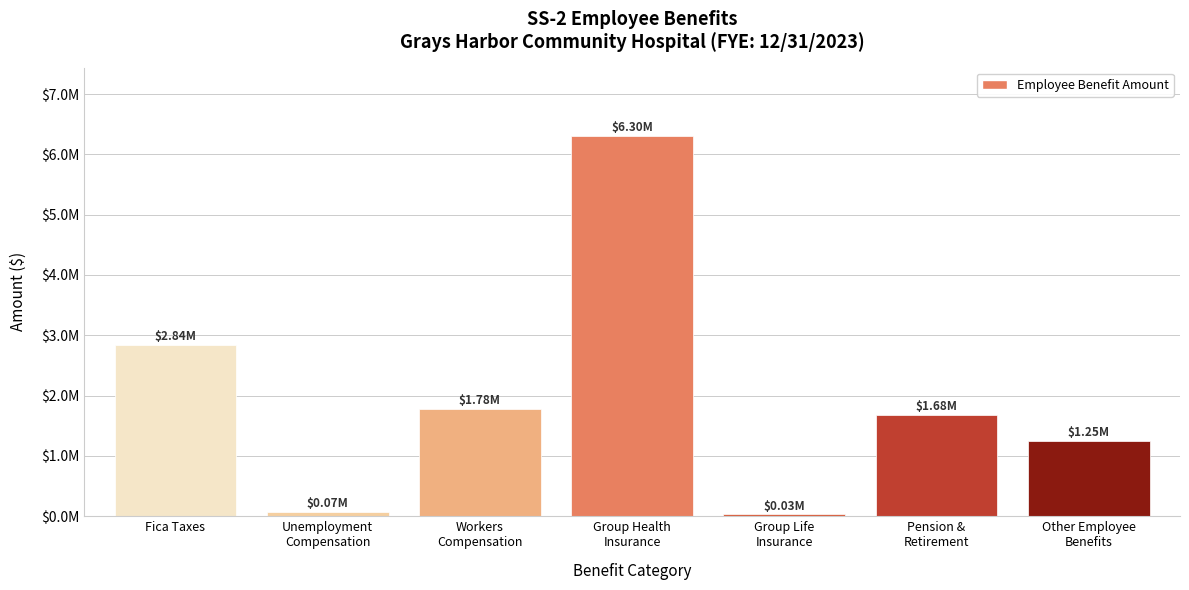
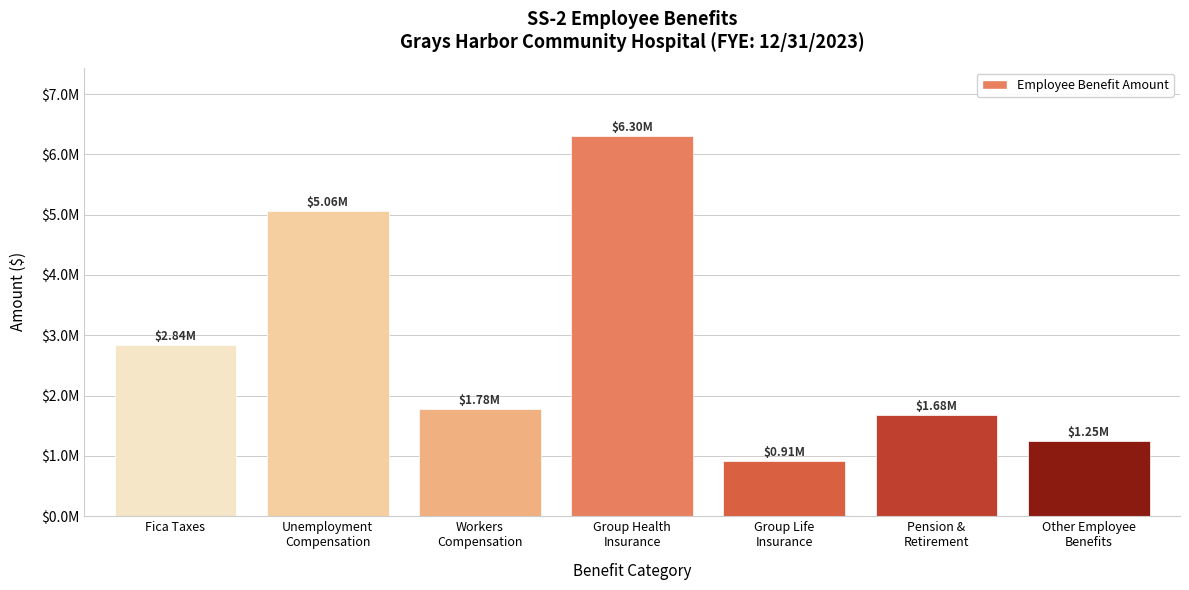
Unemployment Compensation: $0.07M -> $5.06M
Group Life Insurance: $0.03M -> $0.91M
